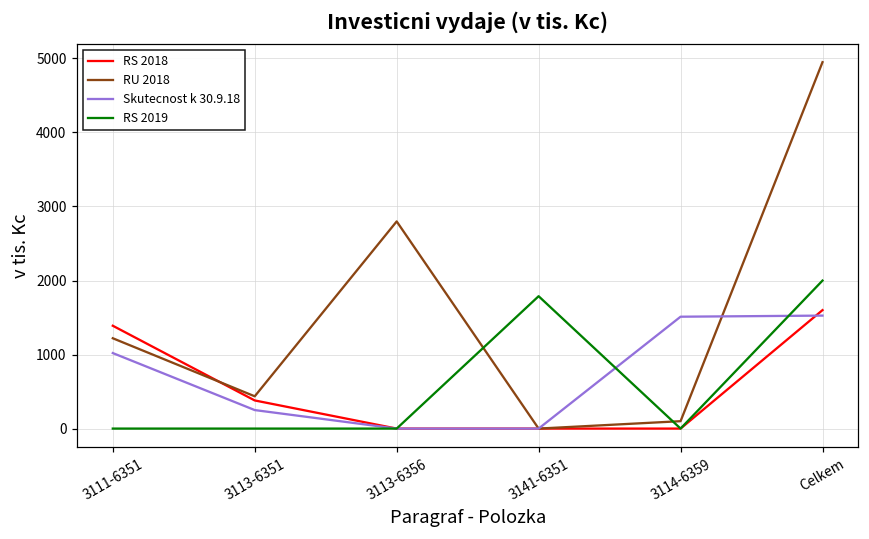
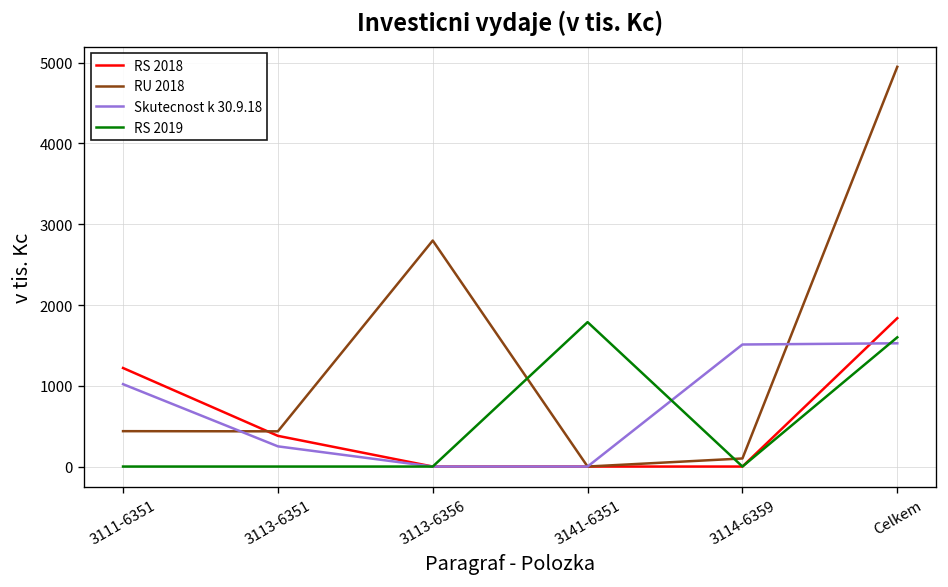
RS 2018, 3111-6351: 1400 -> 1200
RU 2018, 3111-6351: 1200 -> 400
RS 2018, Celkem: 1600 -> 1800
RS 2019, Celkem: 2000 -> 1600
